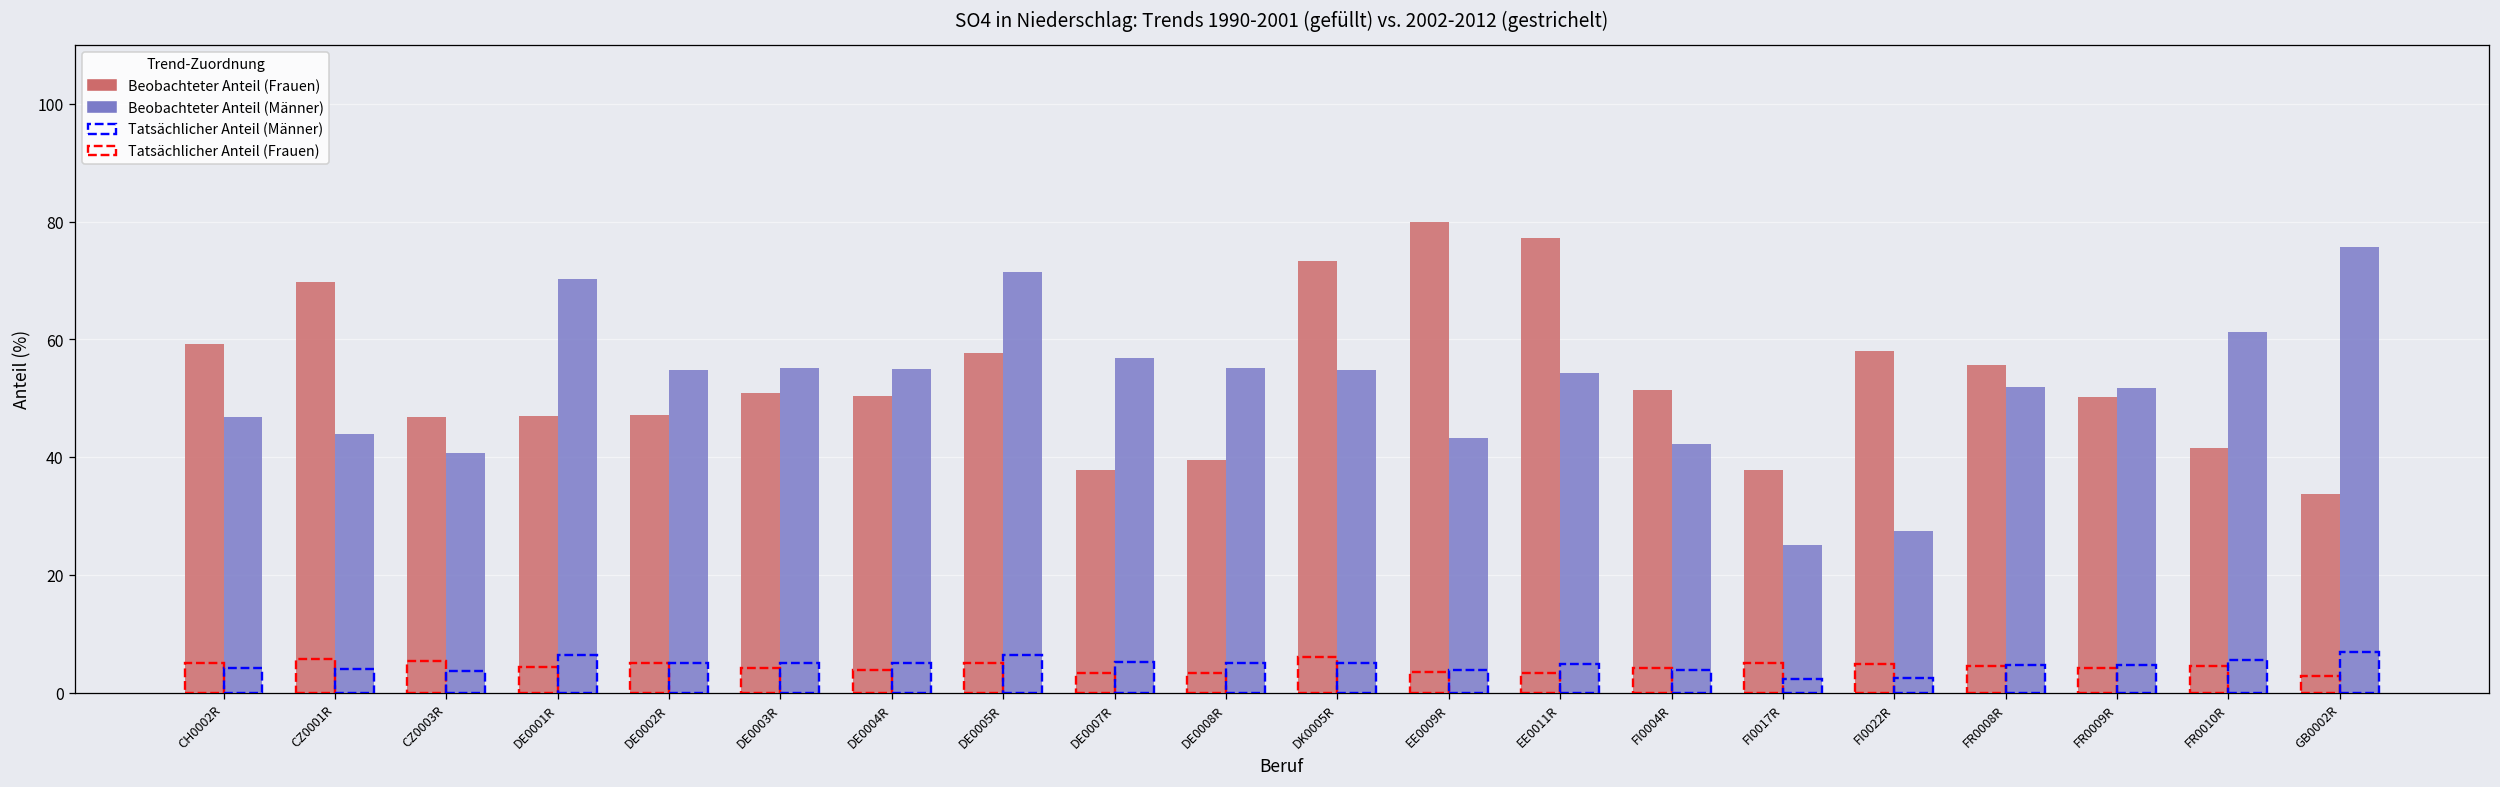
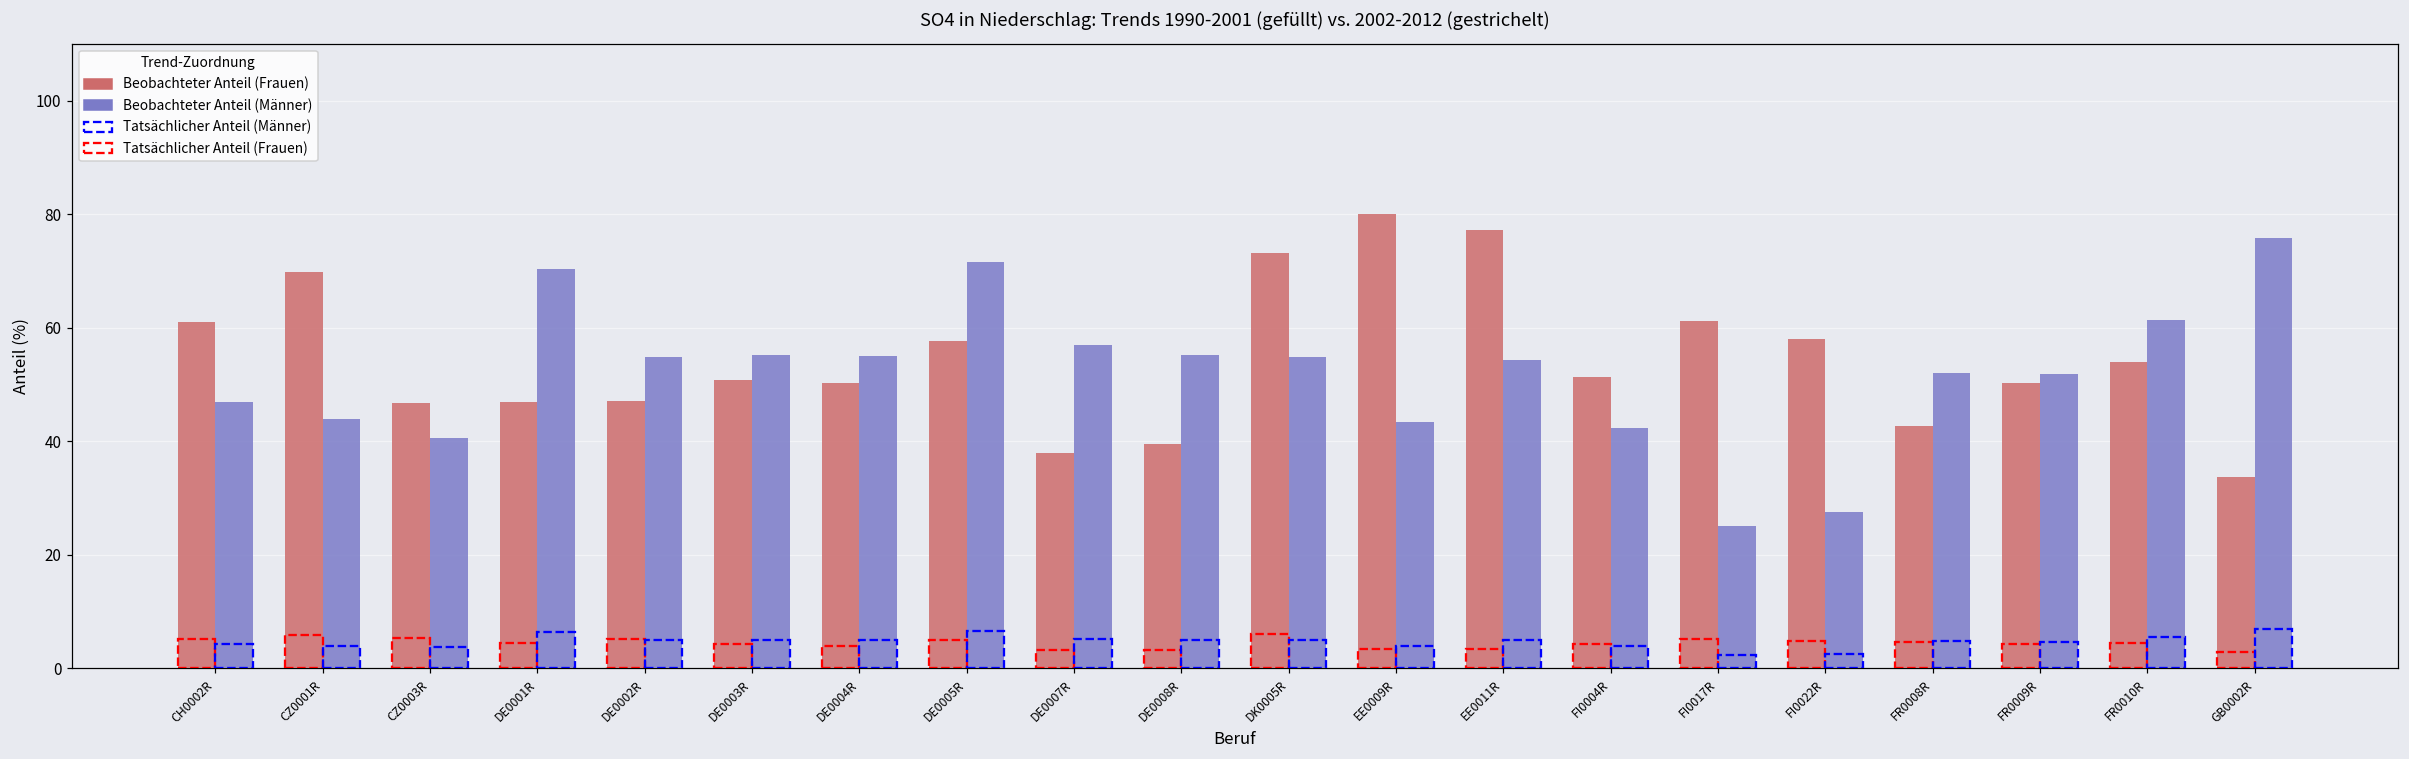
Beobachteter Anteil (Frauen), CH0002R: 59 -> 61
Beobachteter Anteil (Frauen), FI0017R: 38 -> 61
Beobachteter Anteil (Frauen), FR0008R: 56 -> 43
Beobachteter Anteil (Frauen), FR0010R: 42 -> 54
